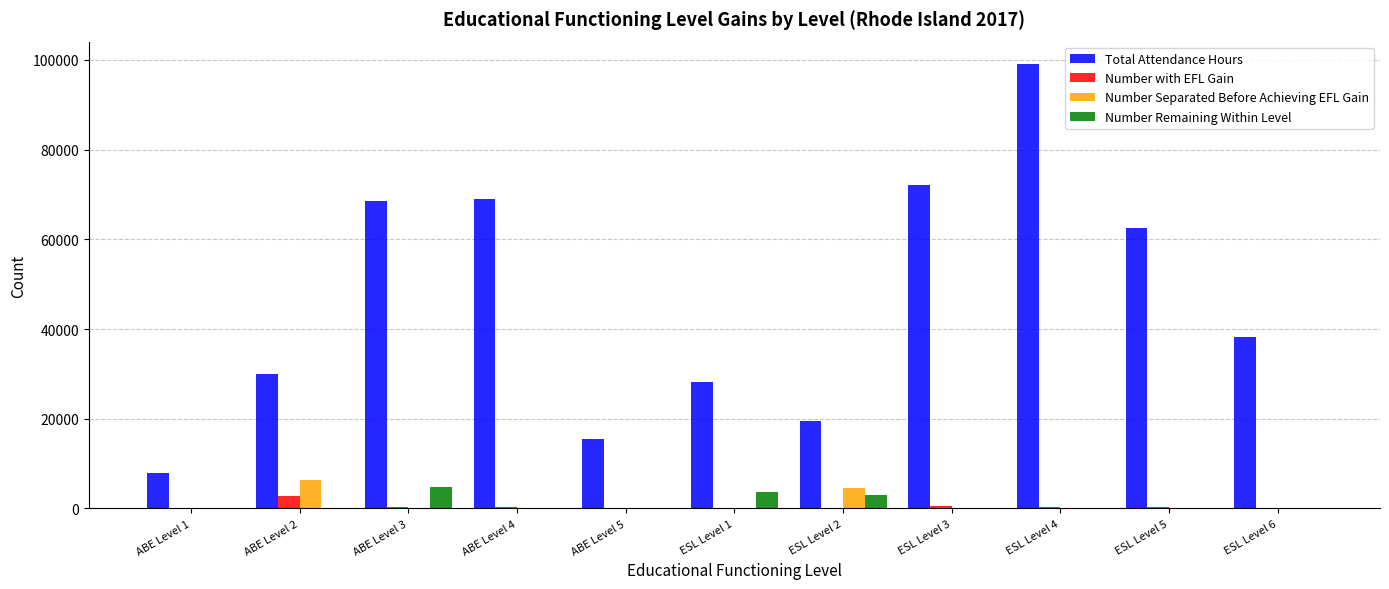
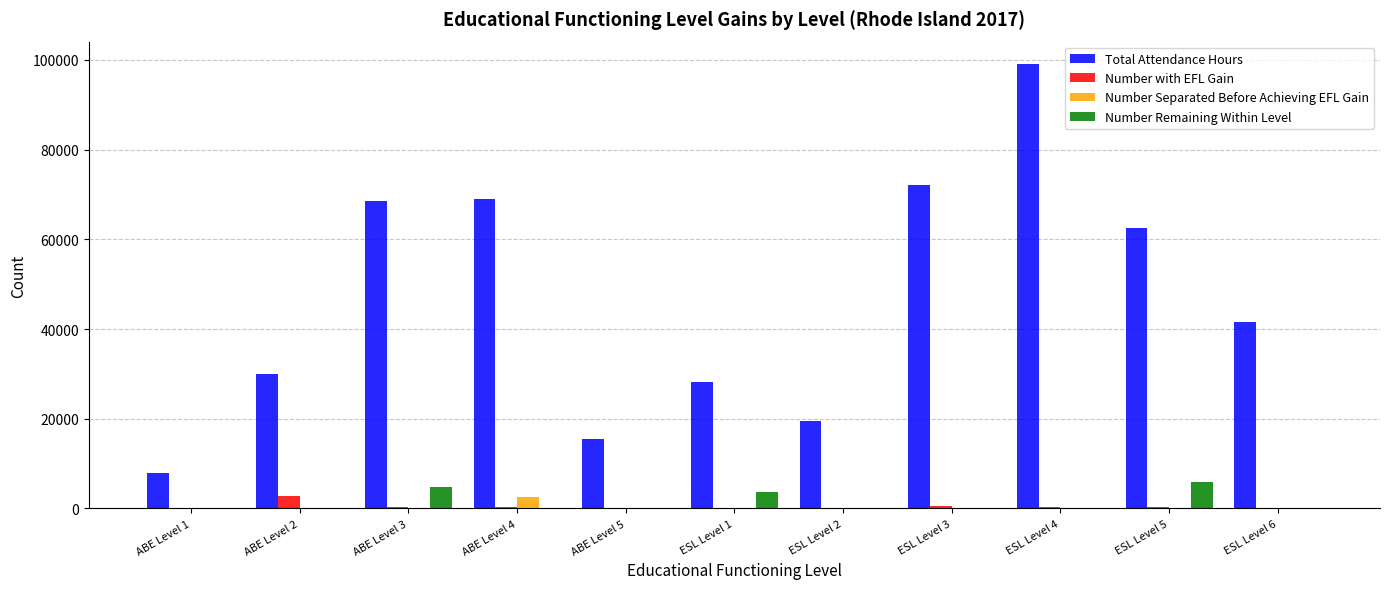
Number Separated Before Achieving EFL Gain, ABE Level 2: 6000 -> 0
Number Separated Before Achieving EFL Gain, ABE Level 4: 0 -> 3000
Number Separated Before Achieving EFL Gain, ESL Level 2: 5000 -> 0
Number Remaining Within Level, ESL Level 2: 3000 -> 0
Number Remaining Within Level, ESL Level 5: 0 -> 6000
Total Attendance Hours, ESL Level 6: 38000 -> 42000
